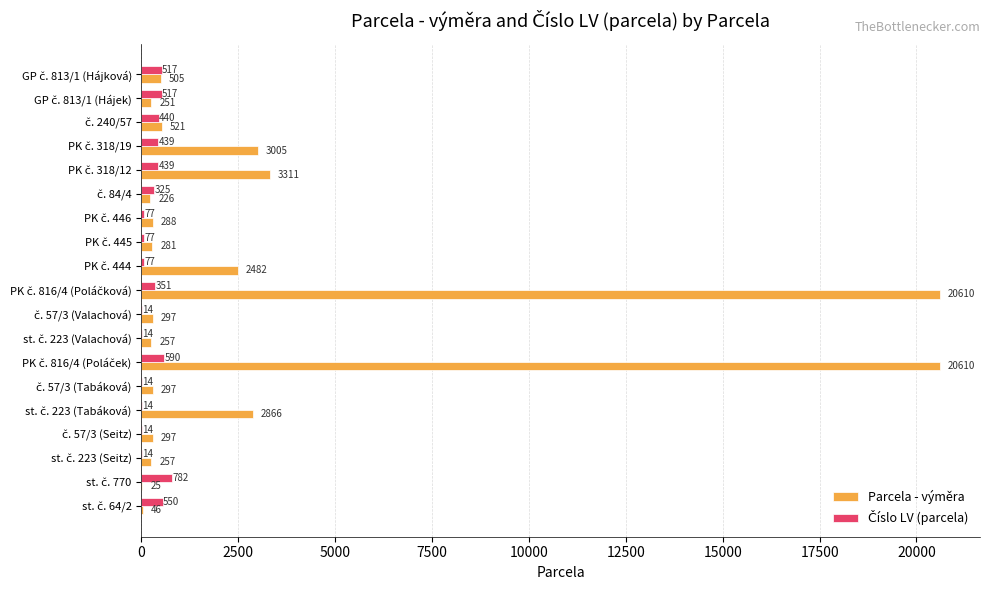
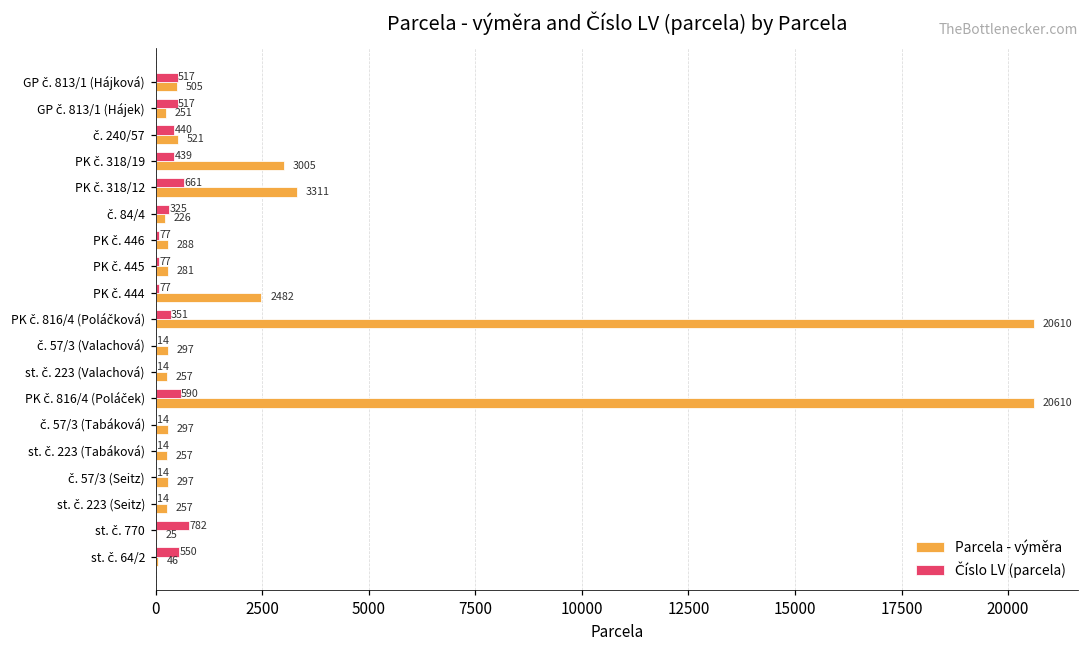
Číslo LV (parcela), PK č. 318/12: 439 -> 661
Parcela - výměra, st. č. 223 (Tabáková): 2866 -> 257
